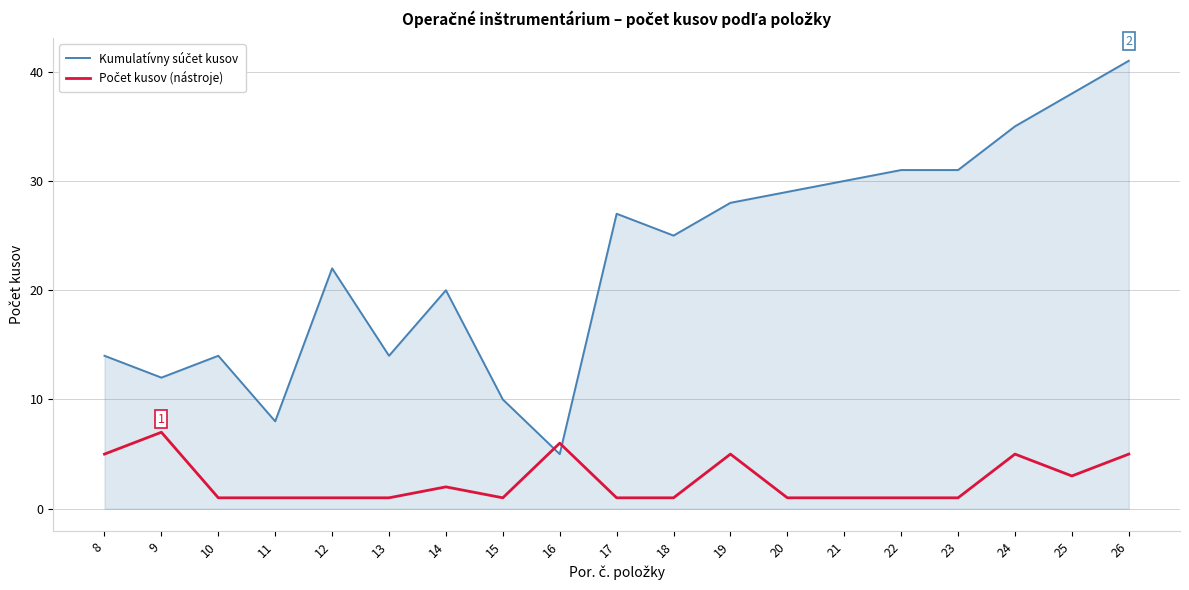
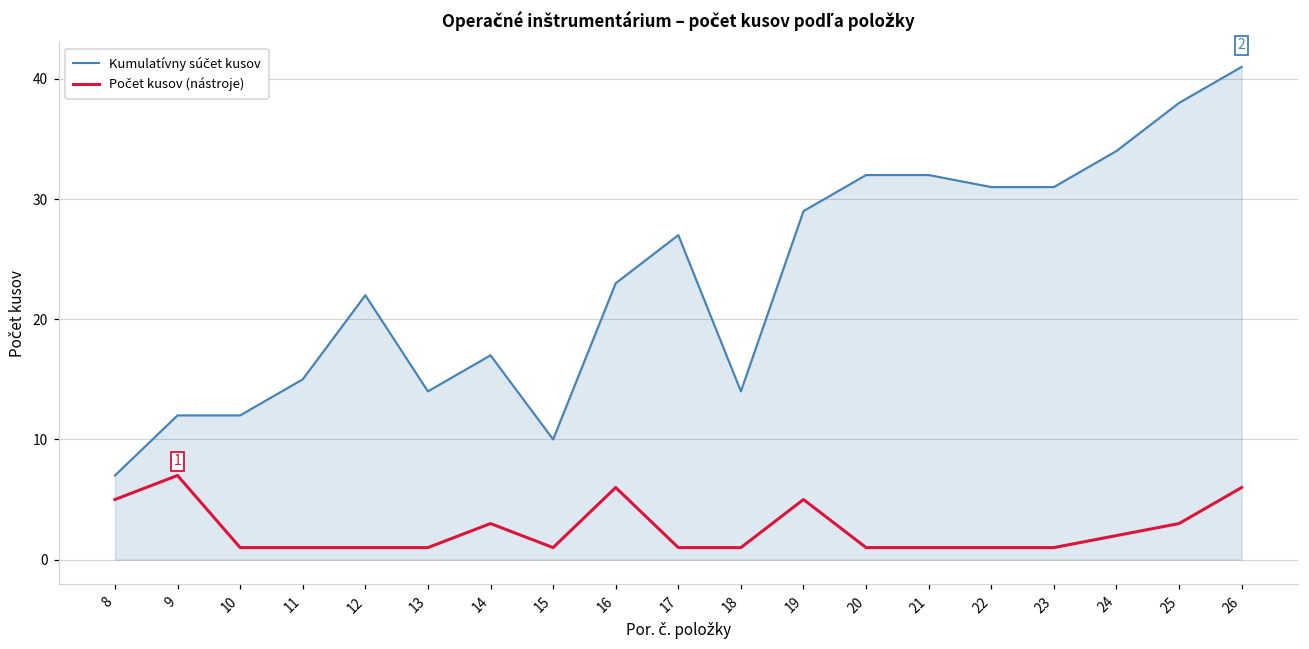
Kumulatívny súčet kusov, 8: 14 -> 7
Kumulatívny súčet kusov, 10: 14 -> 12
Kumulatívny súčet kusov, 11: 8 -> 15
Kumulatívny súčet kusov, 14: 20 -> 17
Počet kusov (nástroje), 14: 2 -> 3
Kumulatívny súčet kusov, 16: 5 -> 23
Kumulatívny súčet kusov, 18: 25 -> 14
Kumulatívny súčet kusov, 19: 28 -> 29
Kumulatívny súčet kusov, 20: 29 -> 32
Kumulatívny súčet kusov, 21: 30 -> 32
Kumulatívny súčet kusov, 24: 35 -> 34
Počet kusov (nástroje), 24: 5 -> 2
Počet kusov (nástroje), 26: 5 -> 6
